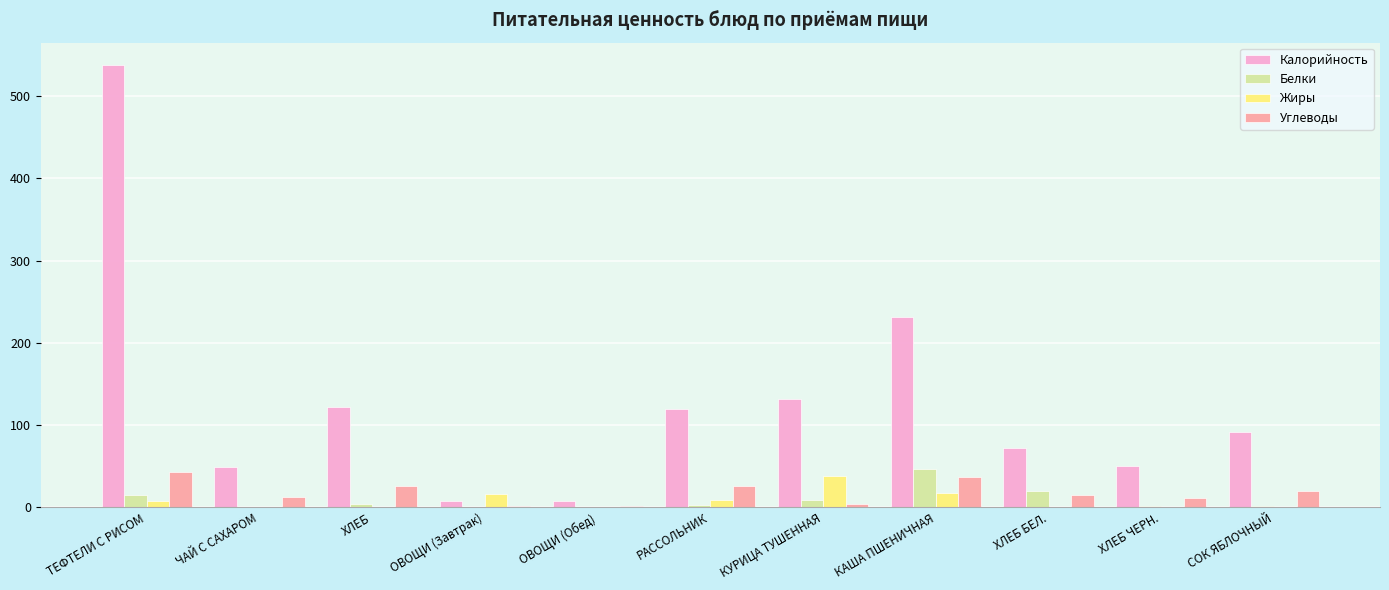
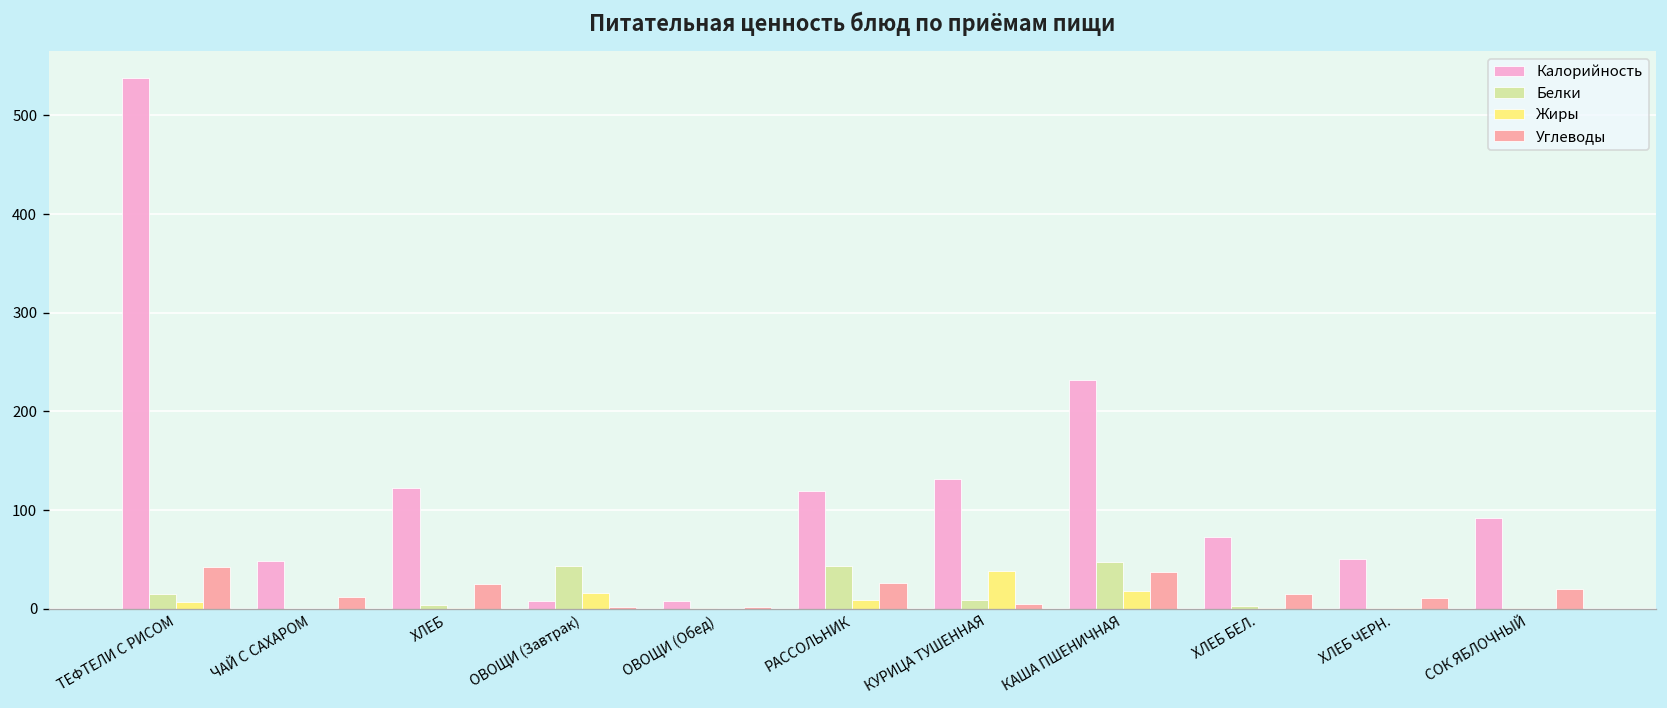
Белки, ОВОЩИ (Завтрак): 0 -> 40
Белки, РАССОЛЬНИК: 0 -> 40
Белки, ХЛЕБ БЕЛ.: 20 -> 0
